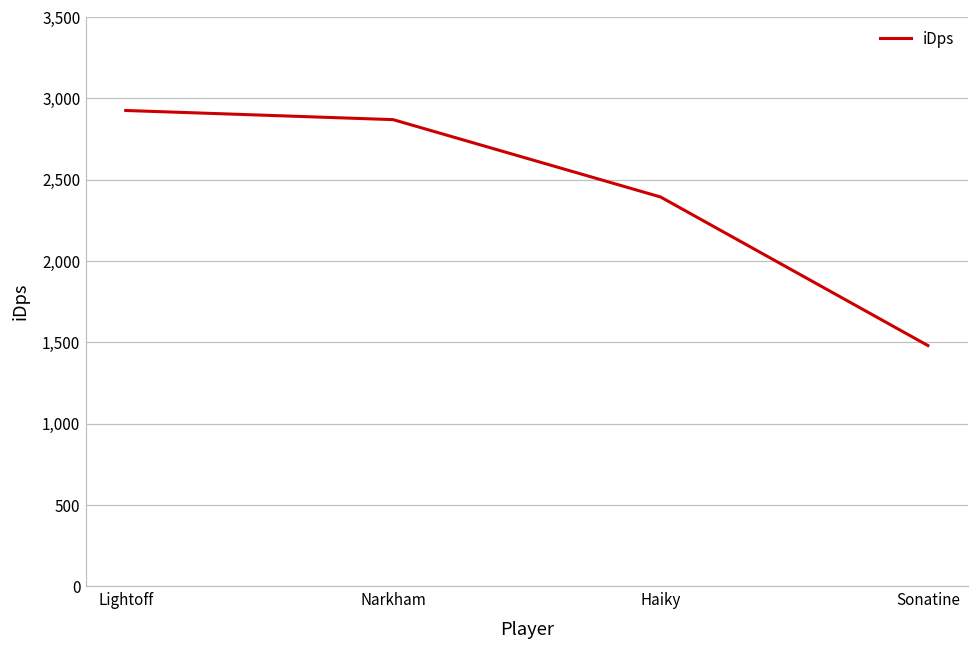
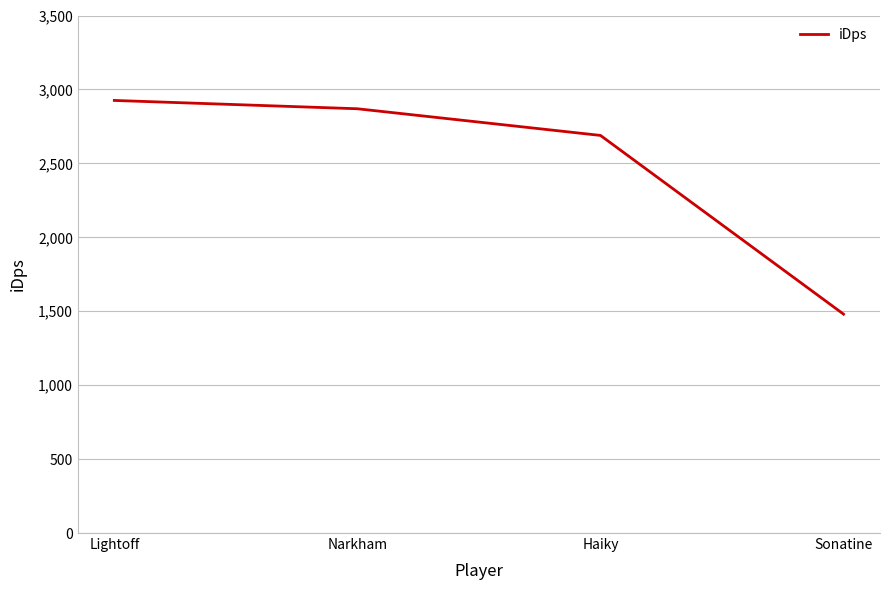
Haiky: 2,390 -> 2,690
